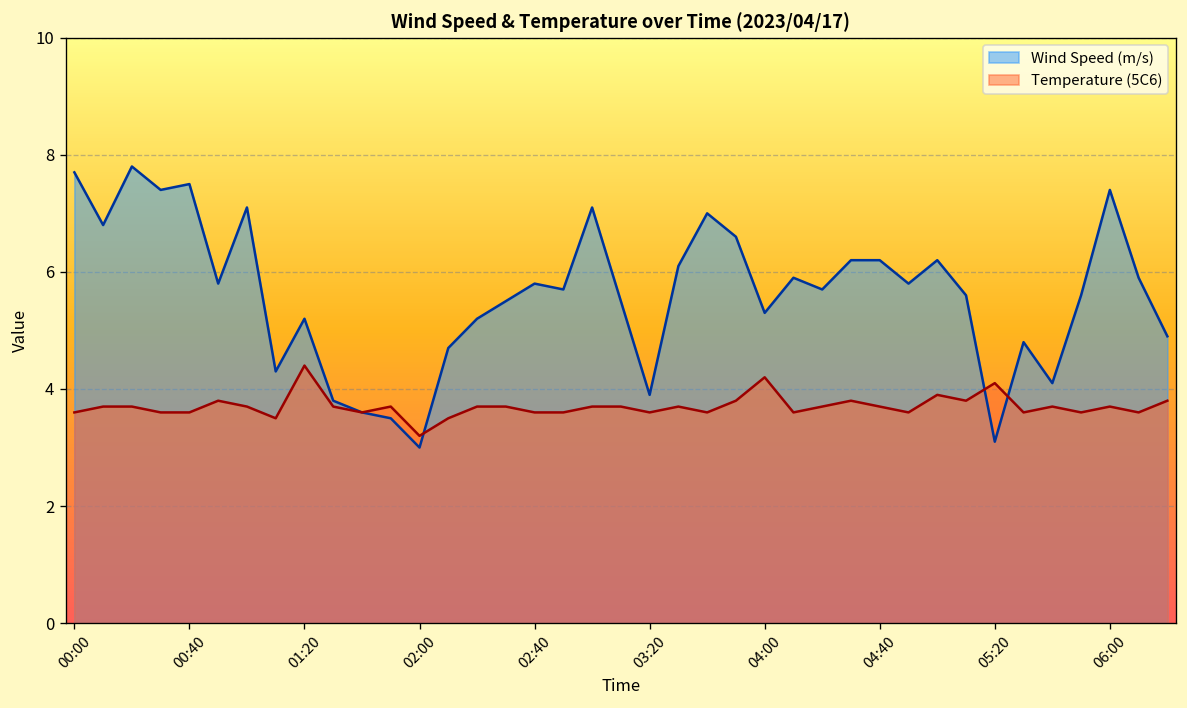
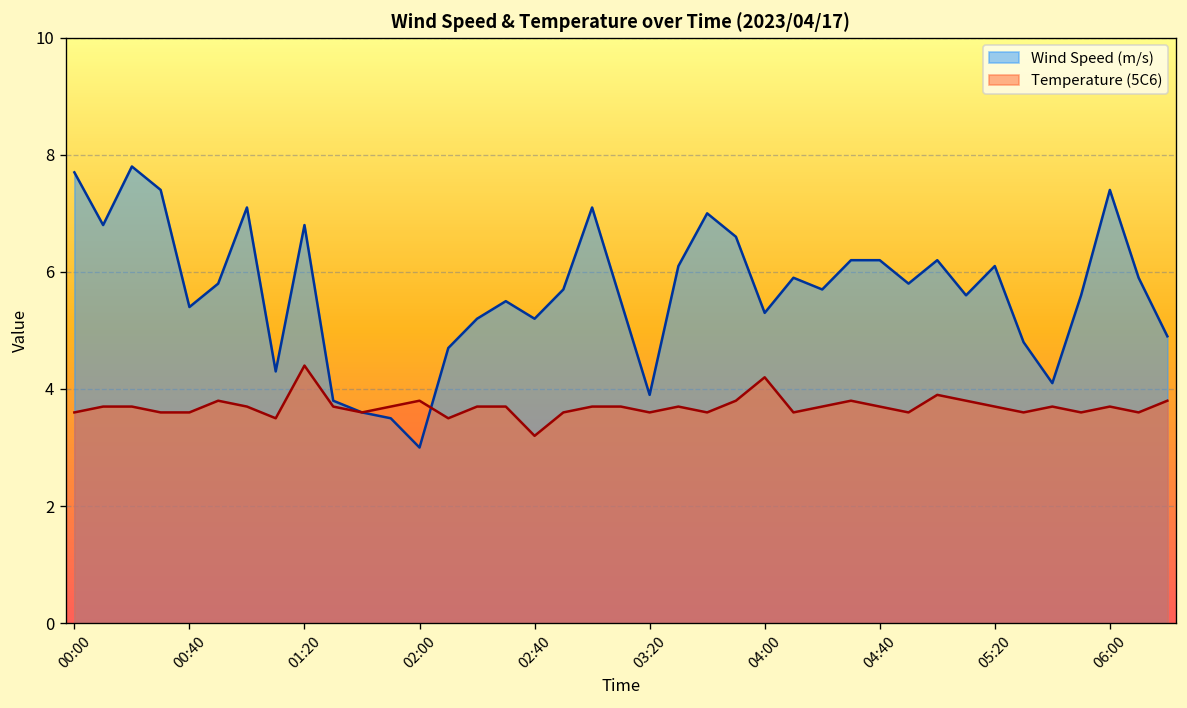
Wind Speed (m/s), 00:40: 7.5 -> 5.4
Wind Speed (m/s), 01:20: 5.2 -> 6.8
Temperature (5C6), 02:00: 3.2 -> 3.8
Wind Speed (m/s), 02:40: 5.8 -> 5.2
Temperature (5C6), 02:40: 3.6 -> 3.2
Wind Speed (m/s), 05:20: 3.1 -> 6.1
Temperature (5C6), 05:20: 4.1 -> 3.7
